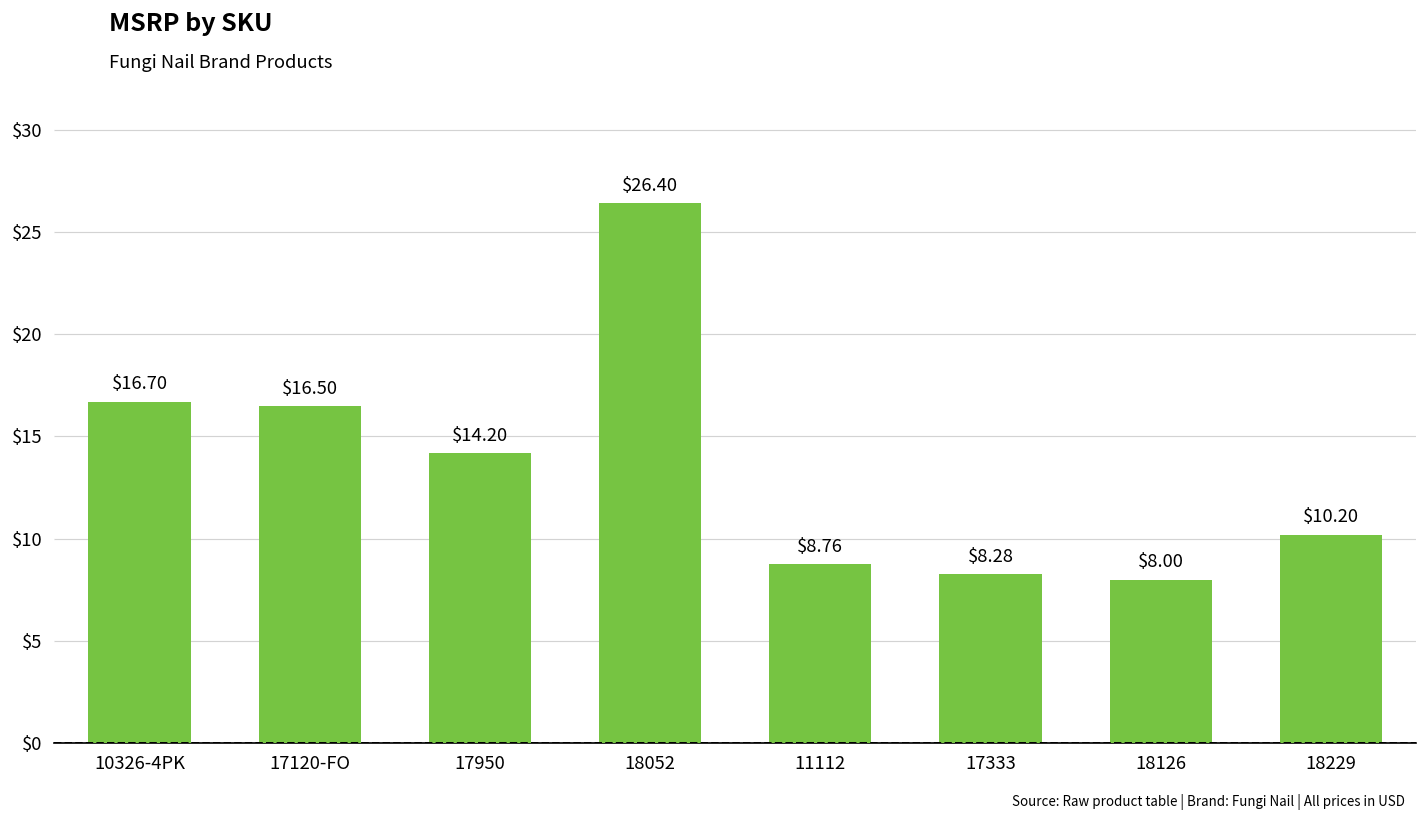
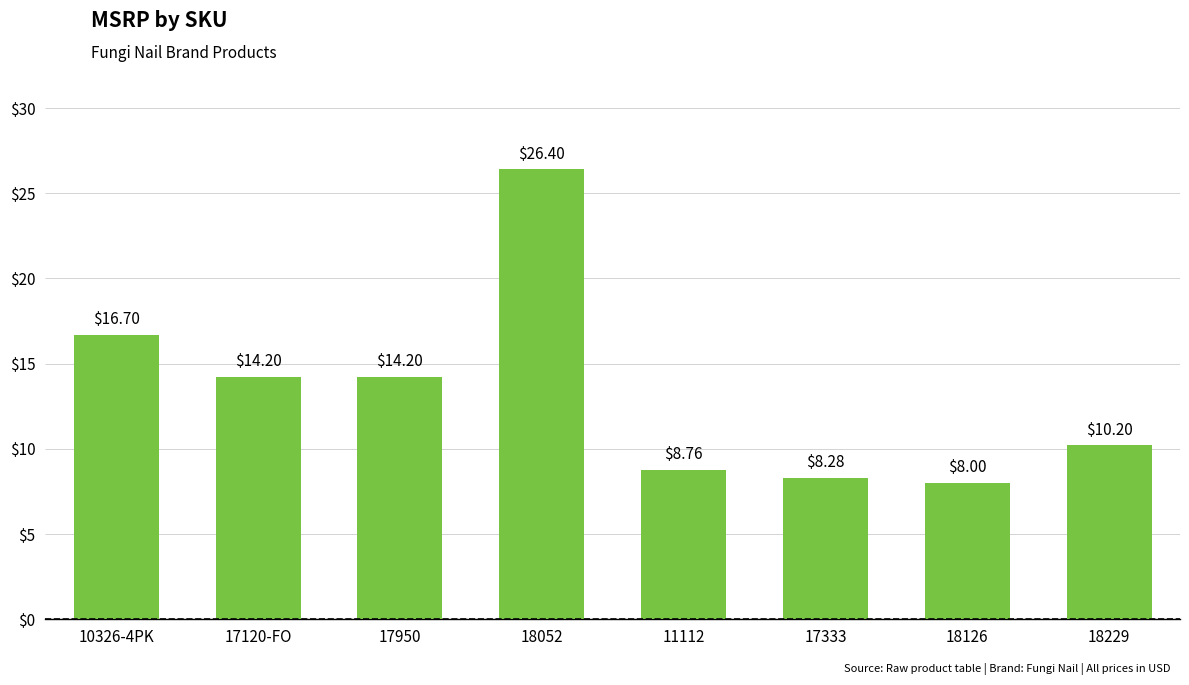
17120-FO: $16.50 -> $14.20
